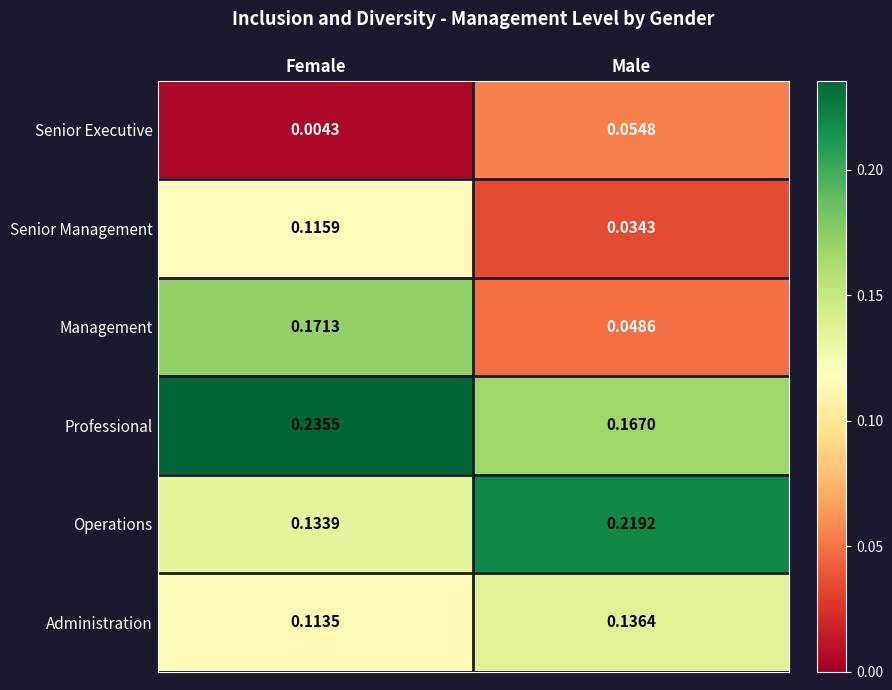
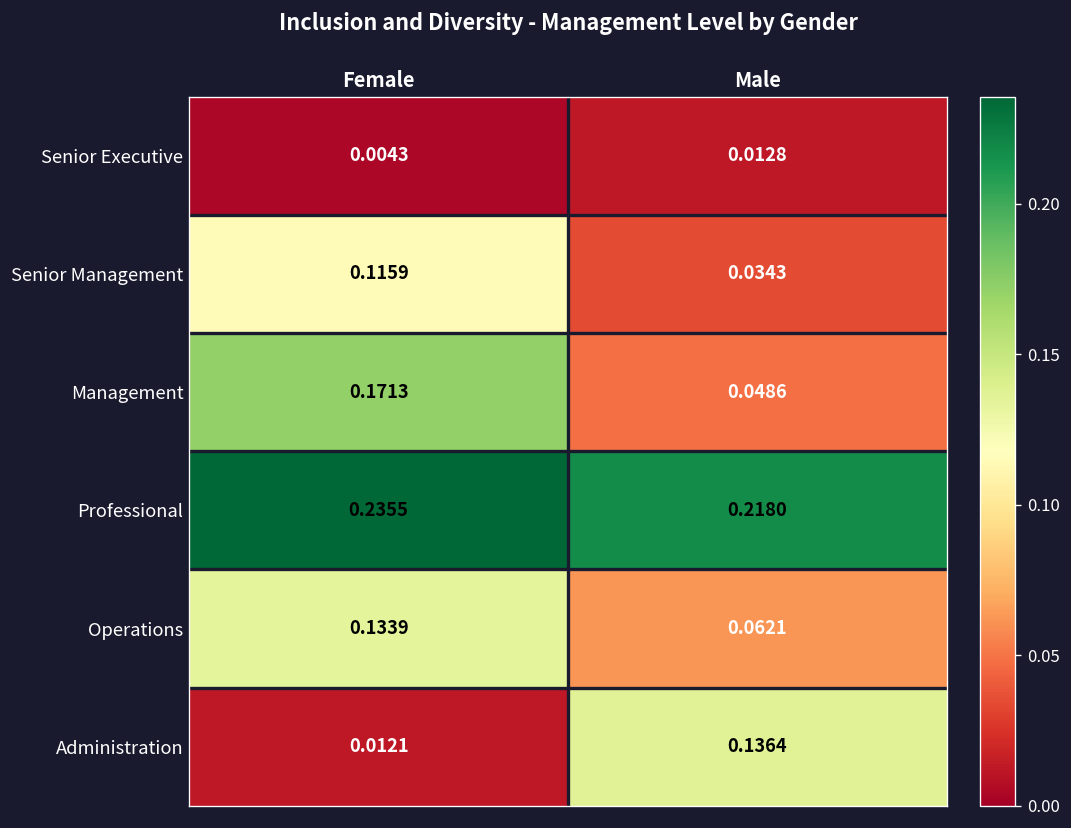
Senior Executive, Male: 0.0548 -> 0.0128
Professional, Male: 0.1670 -> 0.2180
Operations, Male: 0.2192 -> 0.0621
Administration, Female: 0.1135 -> 0.0121
